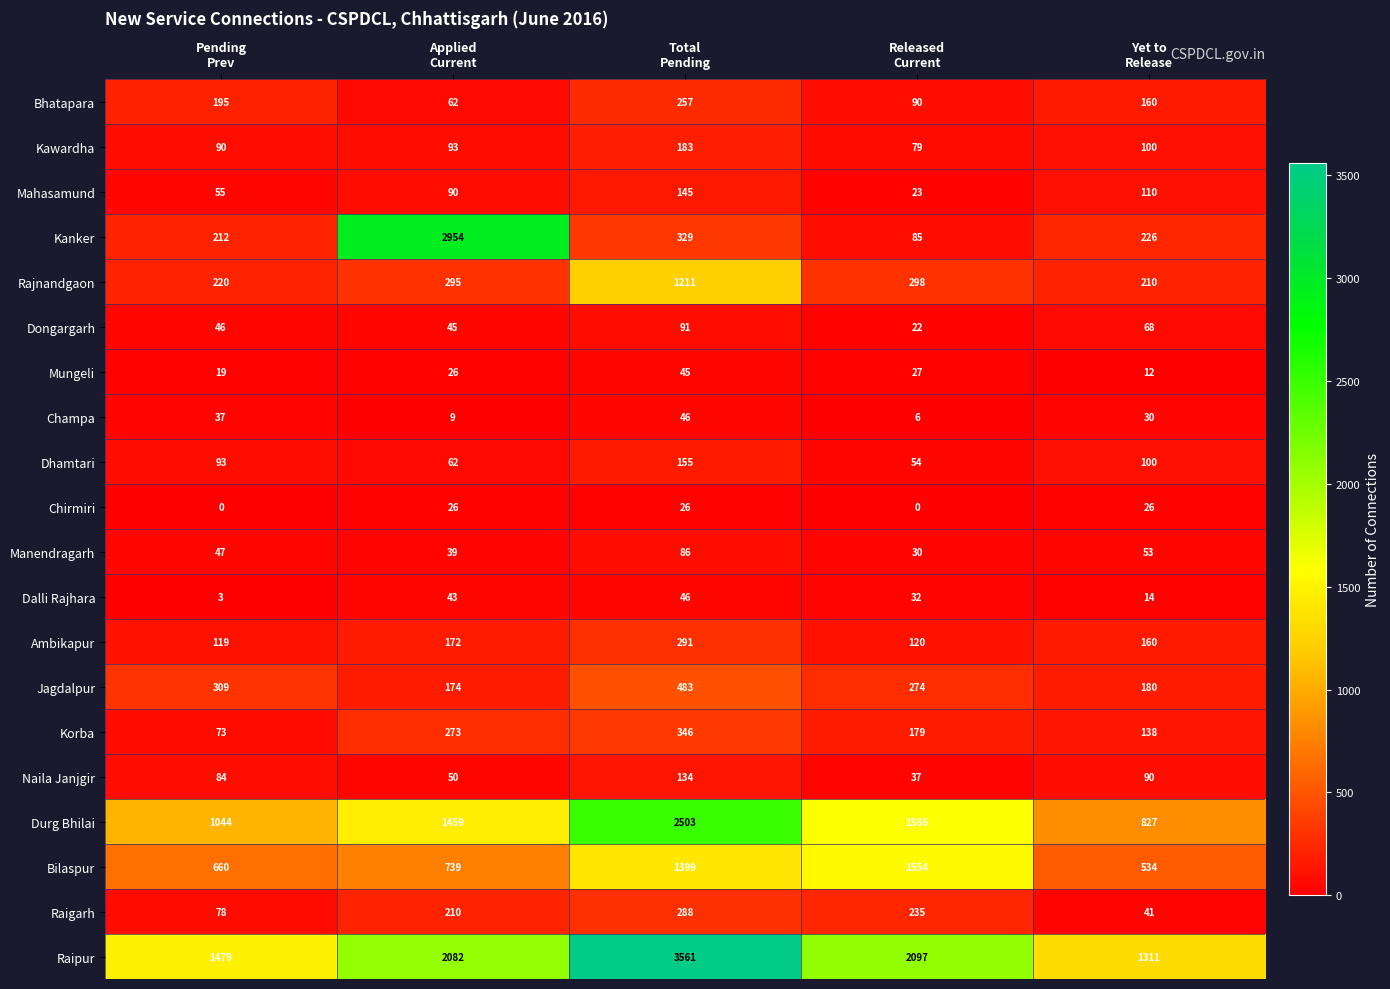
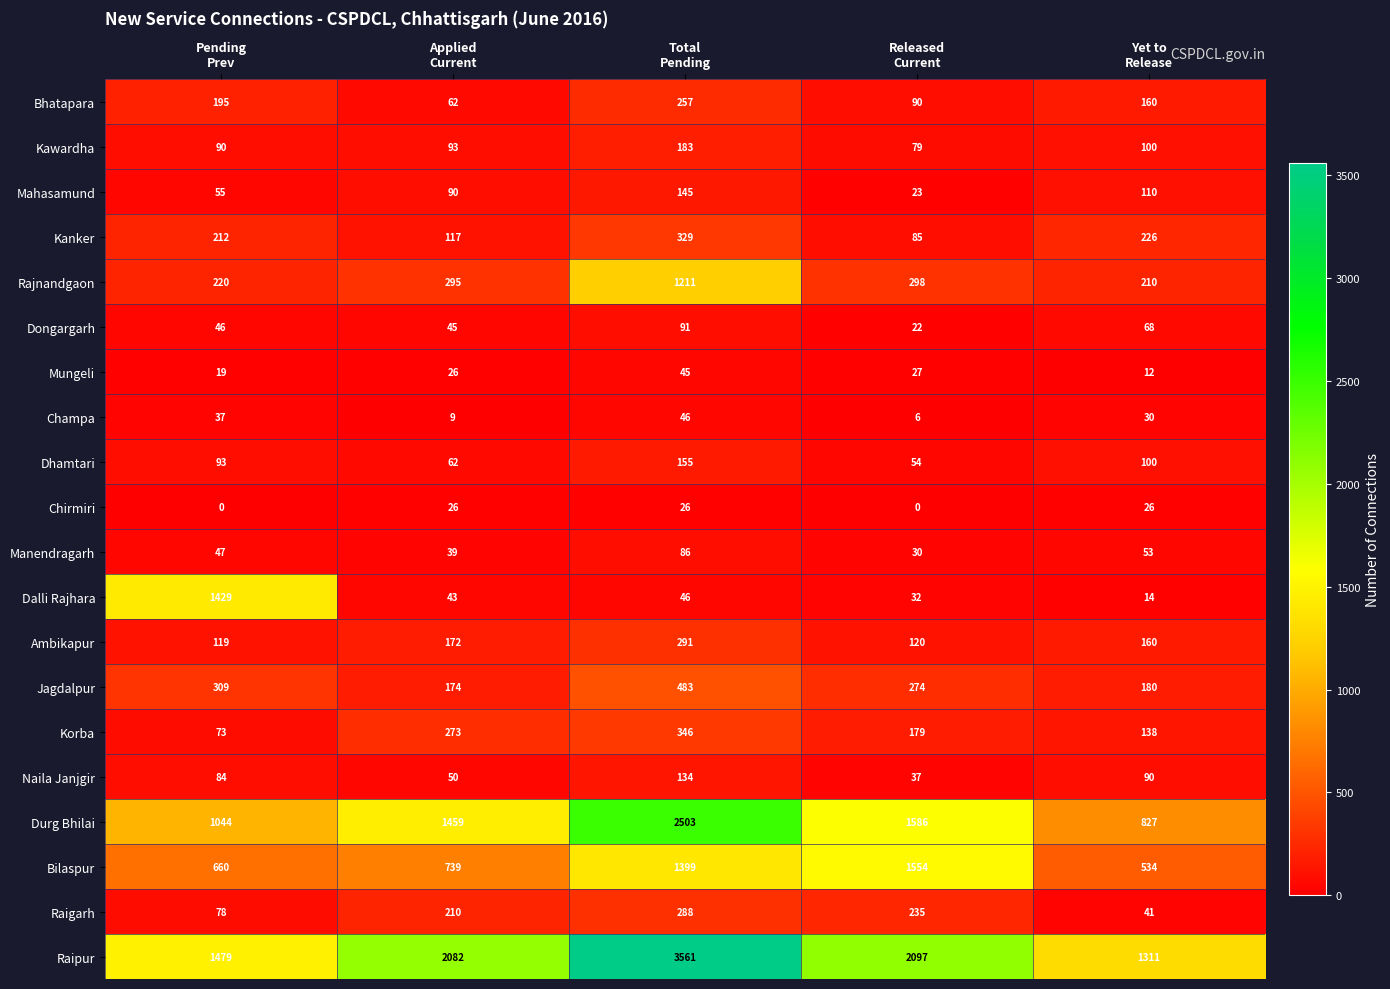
Kanker, Applied Current: 2954 -> 117
Dalli Rajhara, Pending Prev: 3 -> 1429
